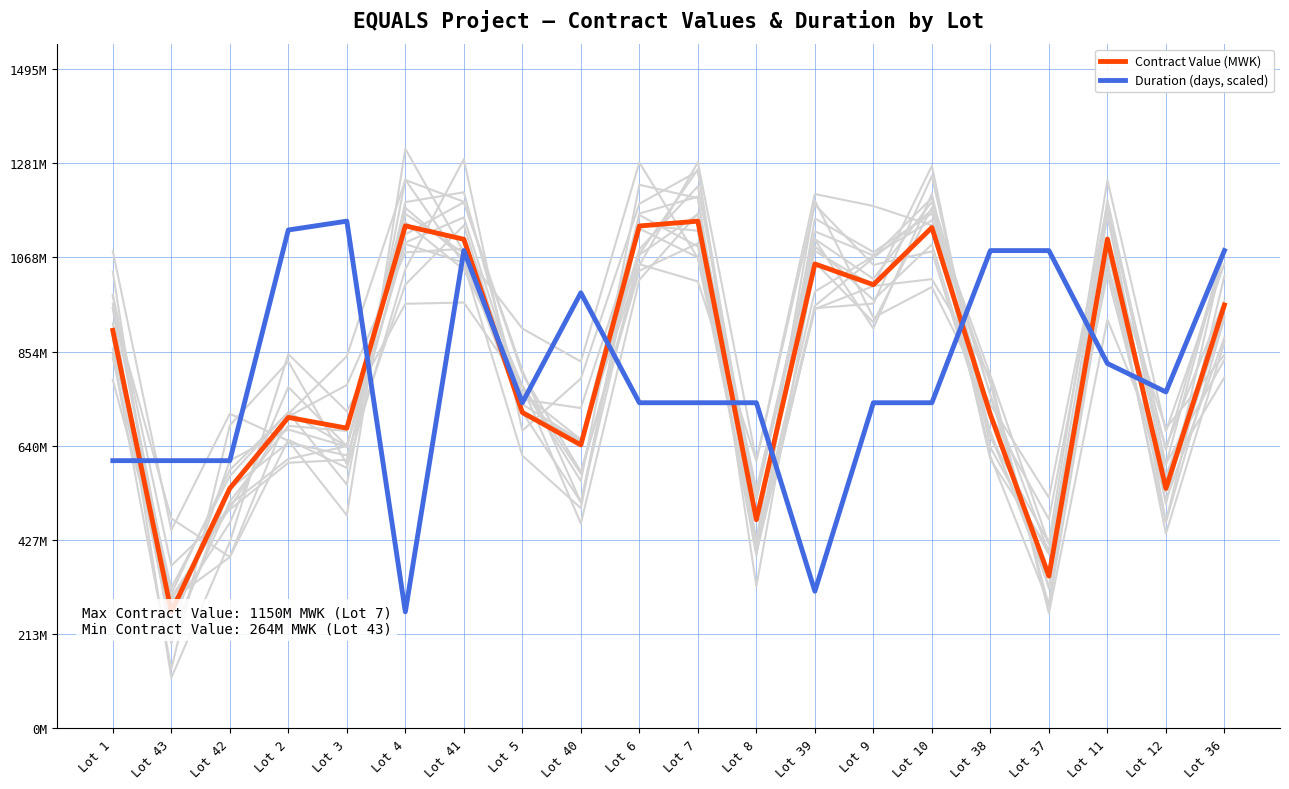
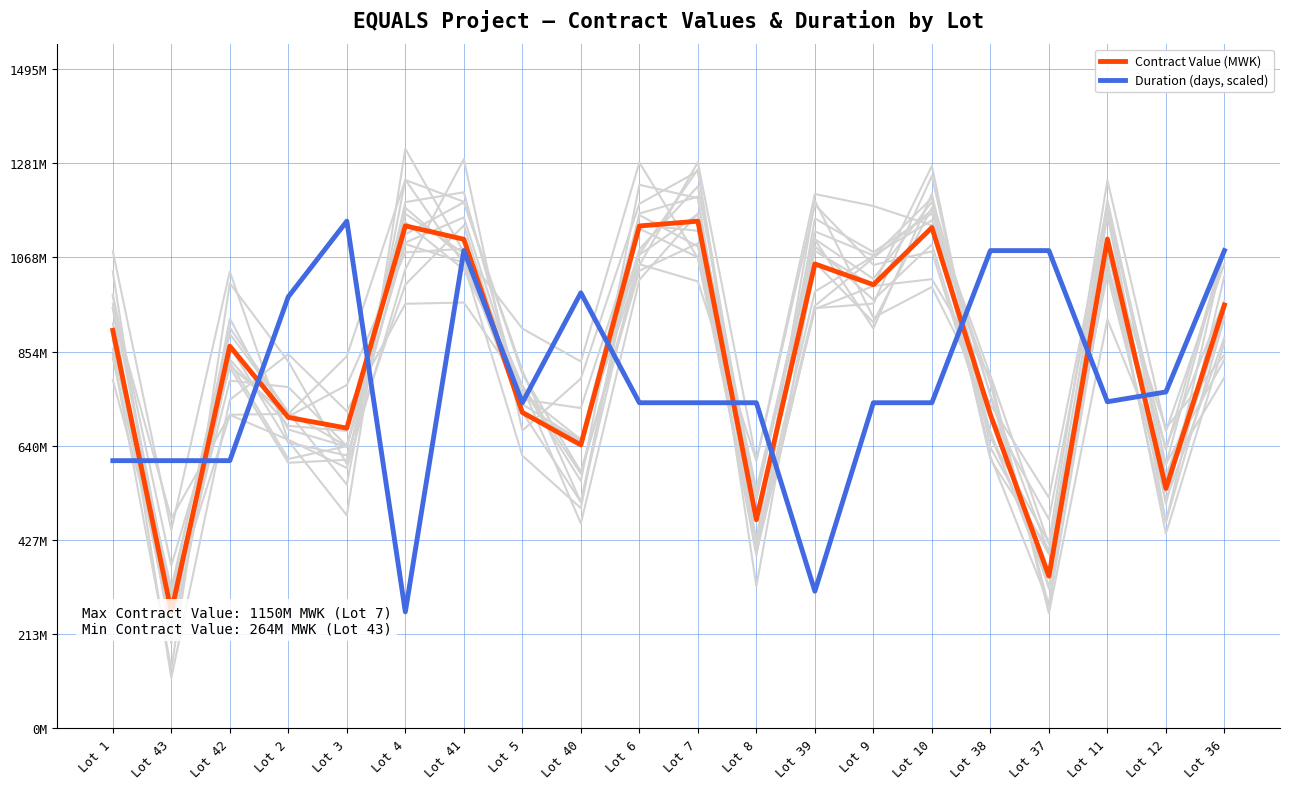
Contract Value (MWK), Lot 42: 540000000 -> 870000000
Duration (days, scaled), Lot 2: 1130000000 -> 980000000
Duration (days, scaled), Lot 11: 830000000 -> 740000000
